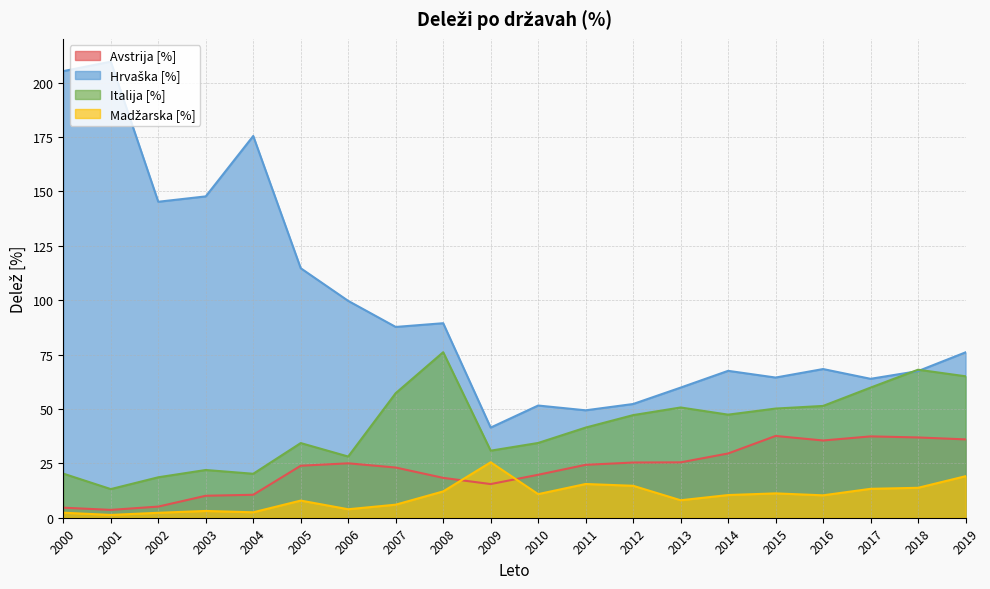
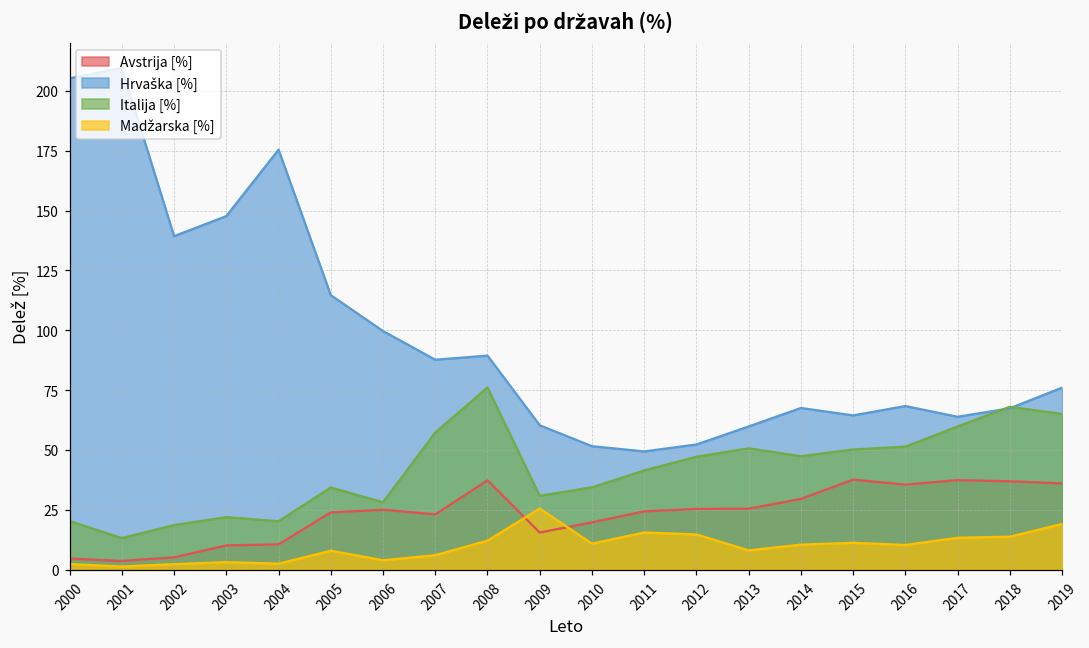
Hrvaška [%], 2002: 145 -> 139
Avstrija [%], 2008: 18 -> 37
Hrvaška [%], 2009: 41 -> 60
